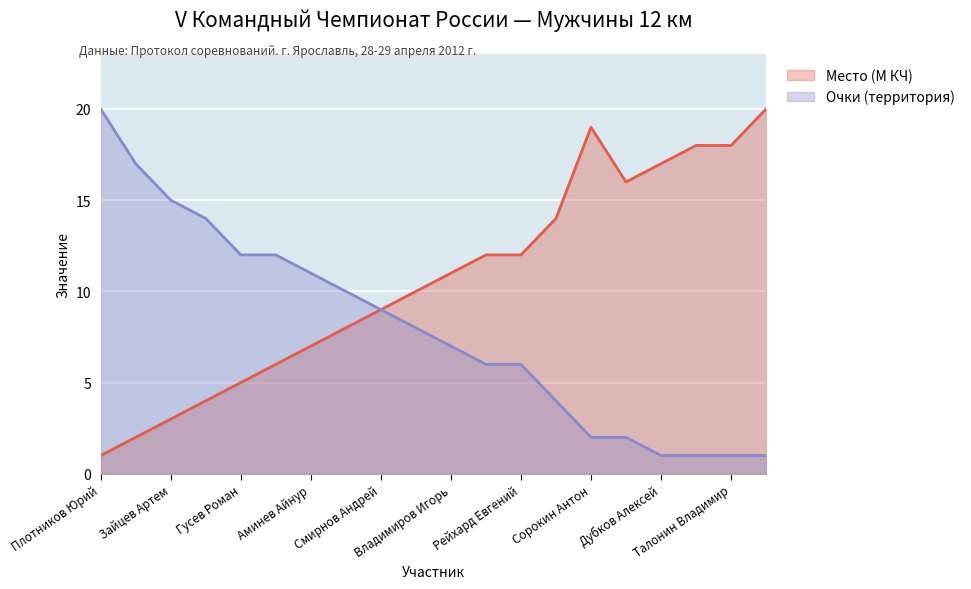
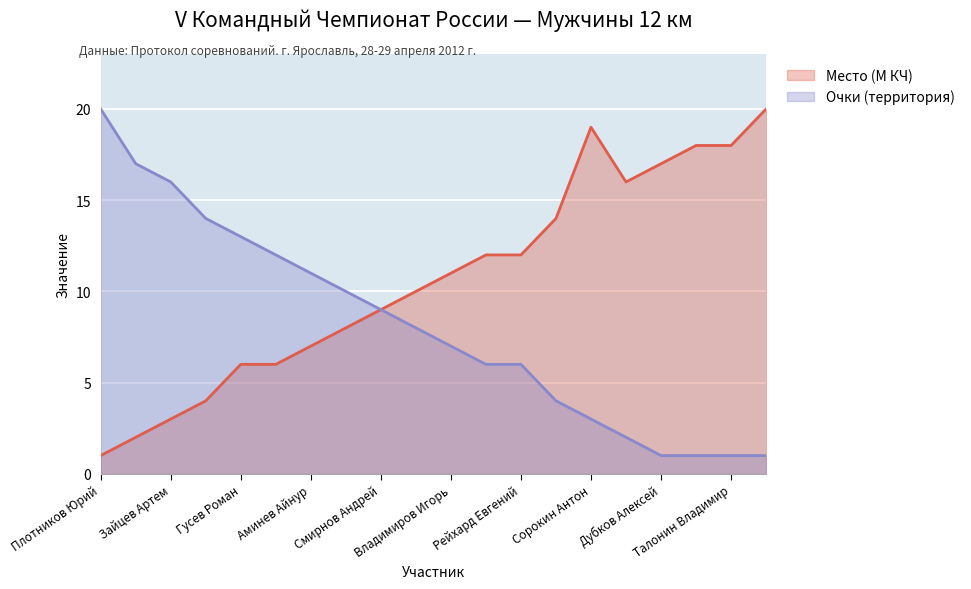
Очки (территория), Зайцев Артем: 15 -> 16
Место (М КЧ), Гусев Роман: 5 -> 6
Очки (территория), Гусев Роман: 12 -> 13
Очки (территория), Сорокин Антон: 2 -> 3
